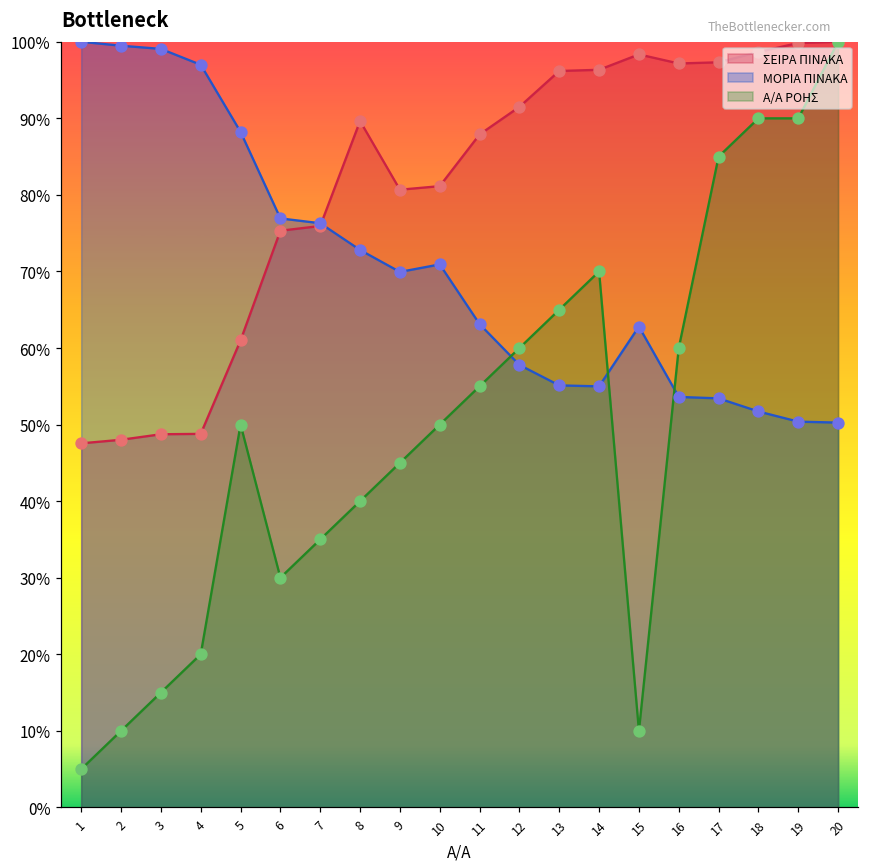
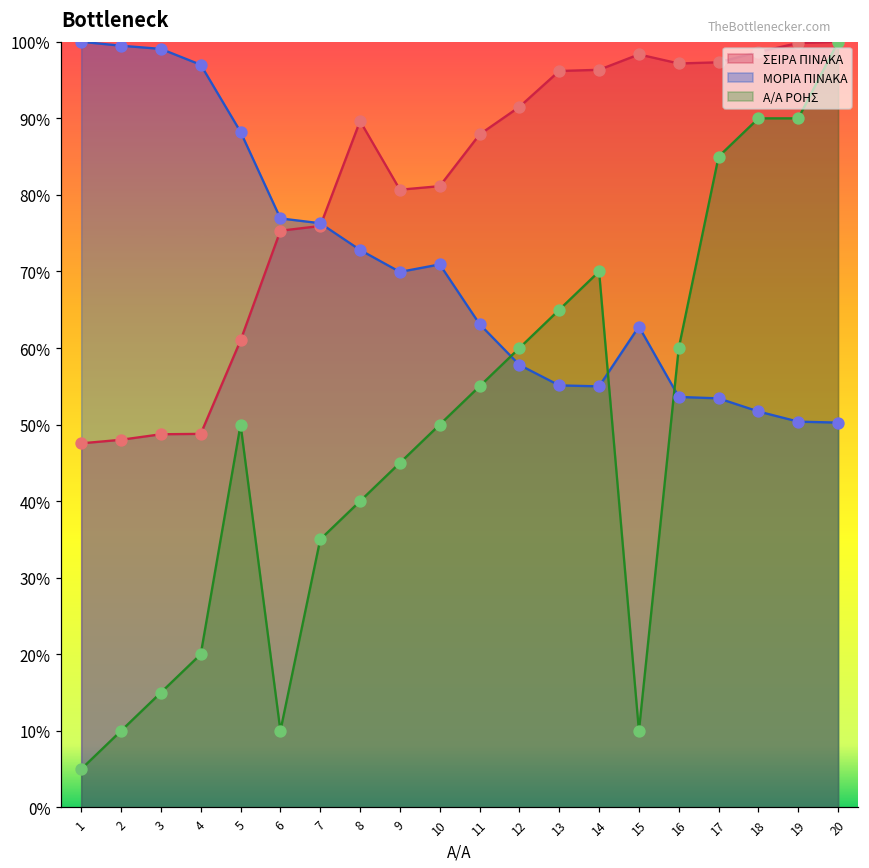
Α/Α ΡΟΗΣ, 6: 30% -> 10%
